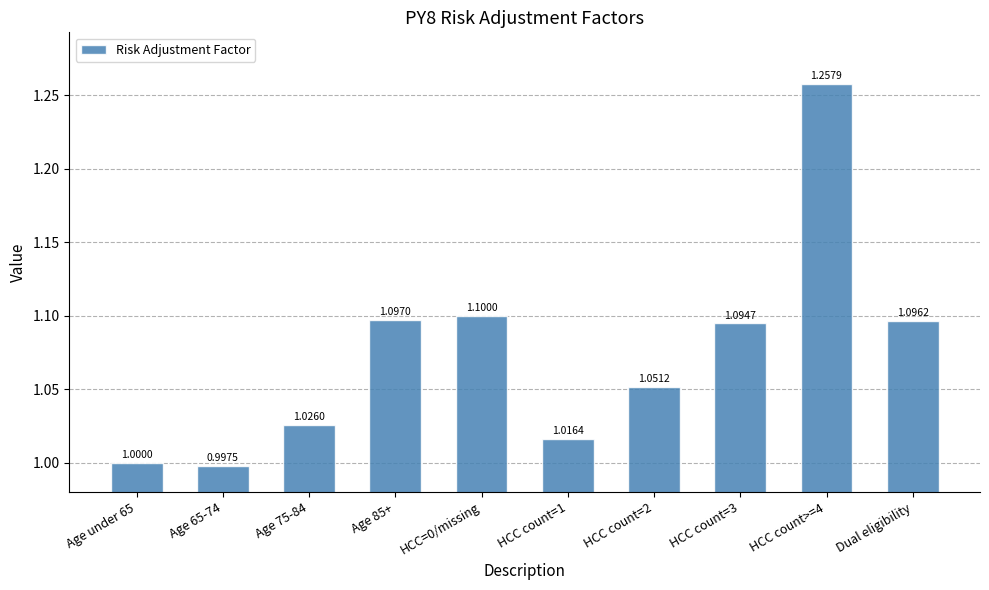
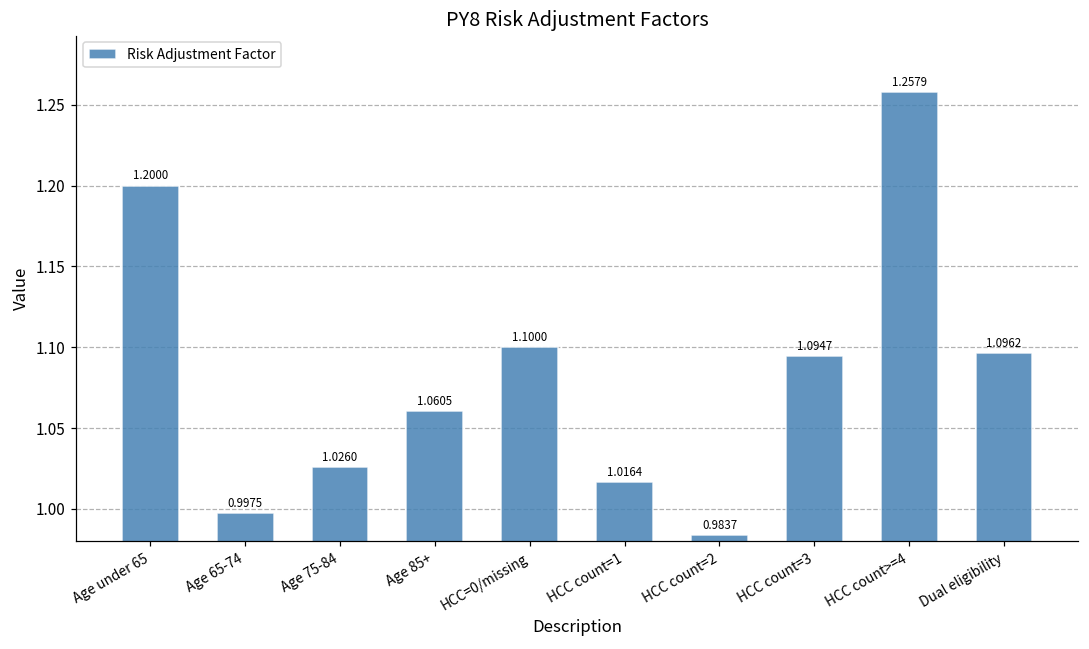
Age under 65: 1.0000 -> 1.2000
Age 85+: 1.0970 -> 1.0605
HCC count=2: 1.0512 -> 0.9837
